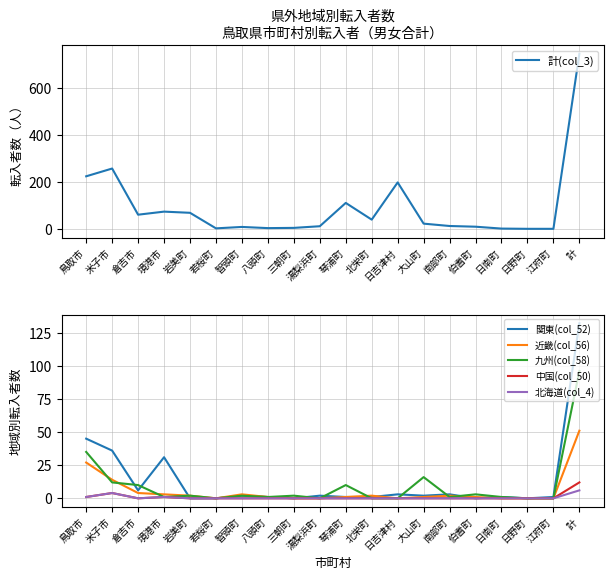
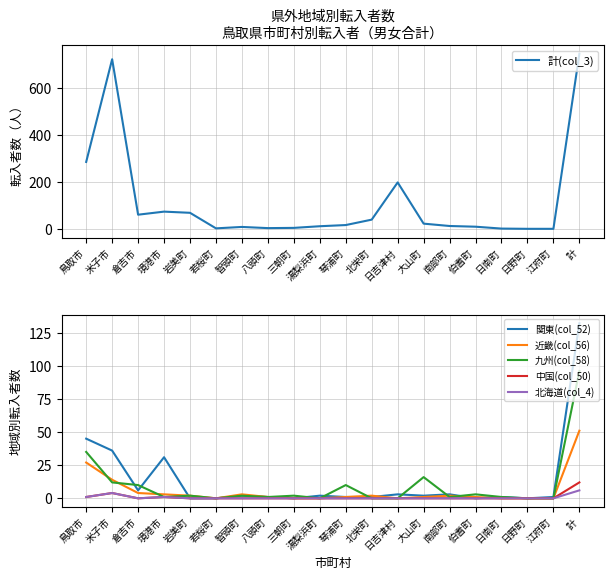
県外地域別転入者数 鳥取県市町村別転入者（男女合計）, 鳥取市: 220 -> 290
県外地域別転入者数 鳥取県市町村別転入者（男女合計）, 米子市: 260 -> 720
県外地域別転入者数 鳥取県市町村別転入者（男女合計）, 琴浦町: 110 -> 20
